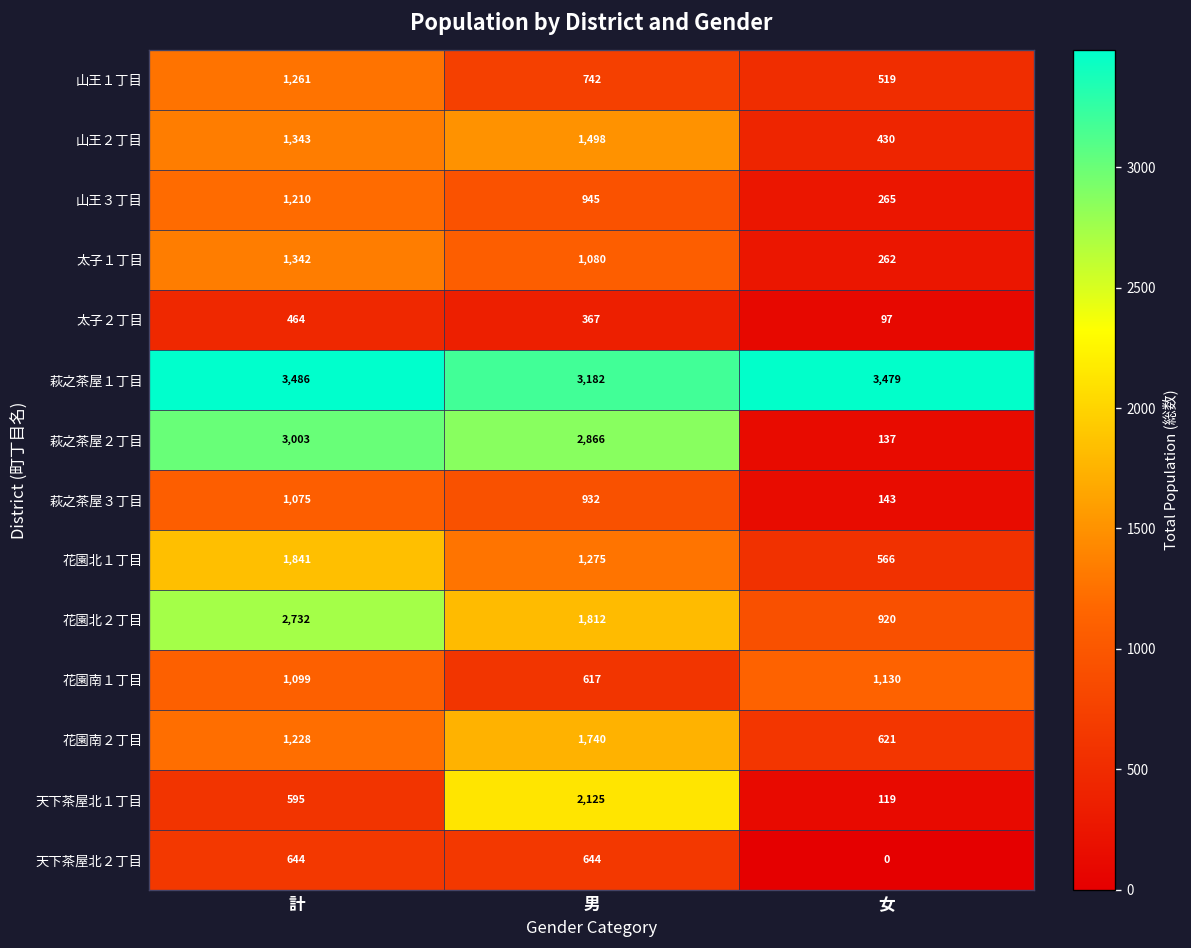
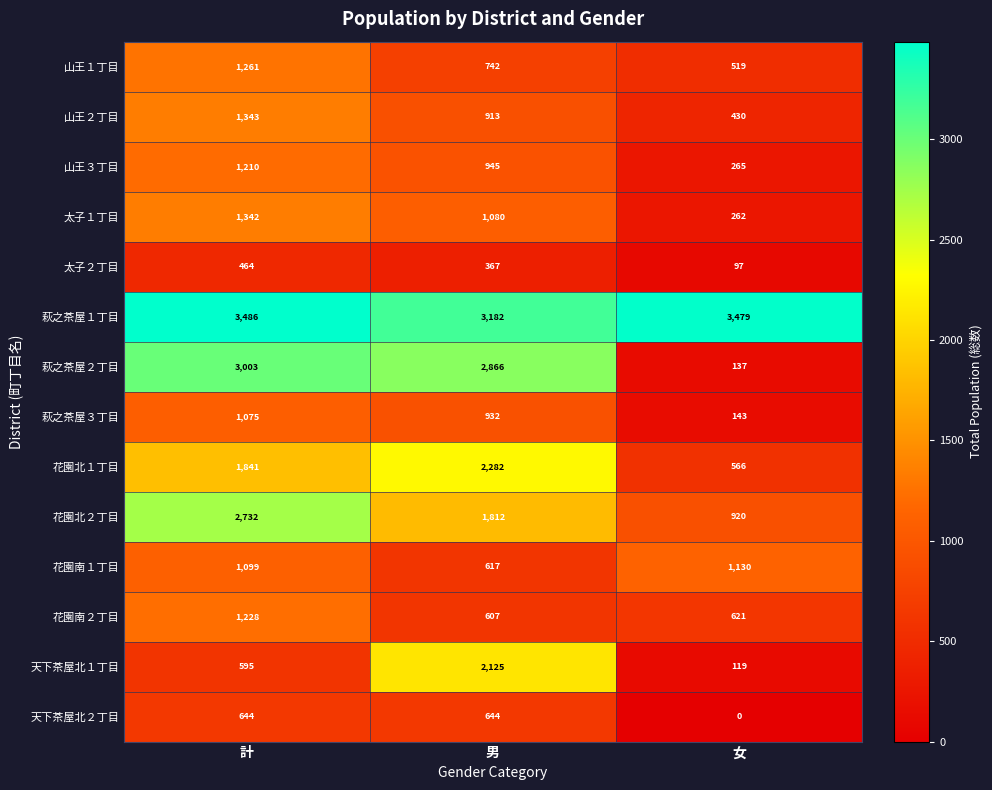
山王２丁目, 男: 1,498 -> 913
花園北１丁目, 男: 1,275 -> 2,282
花園南２丁目, 男: 1,740 -> 607
